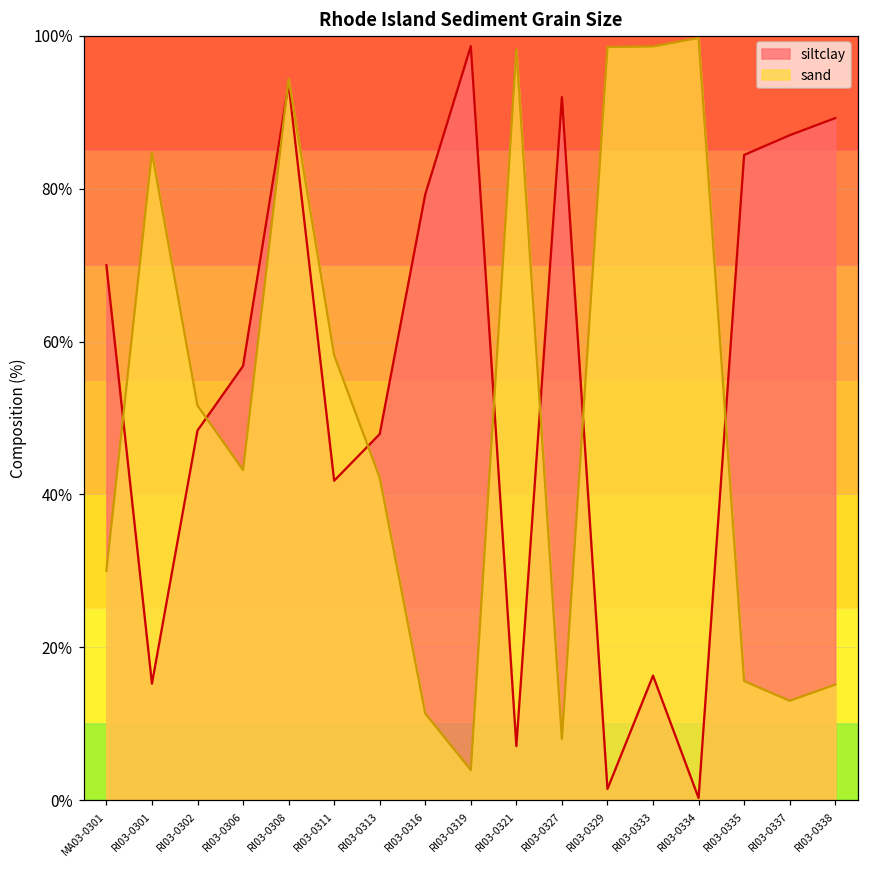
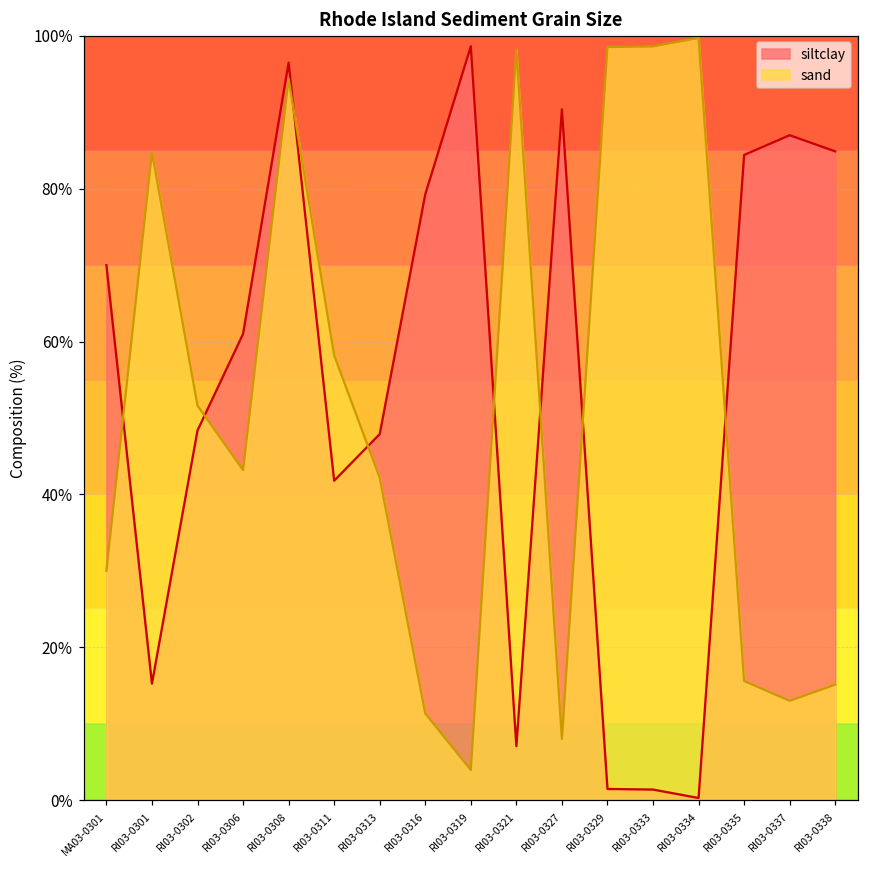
siltclay, RI03-0306: 57% -> 61%
siltclay, RI03-0308: 94% -> 96%
siltclay, RI03-0327: 92% -> 90%
siltclay, RI03-0333: 16% -> 1%
siltclay, RI03-0338: 89% -> 85%
